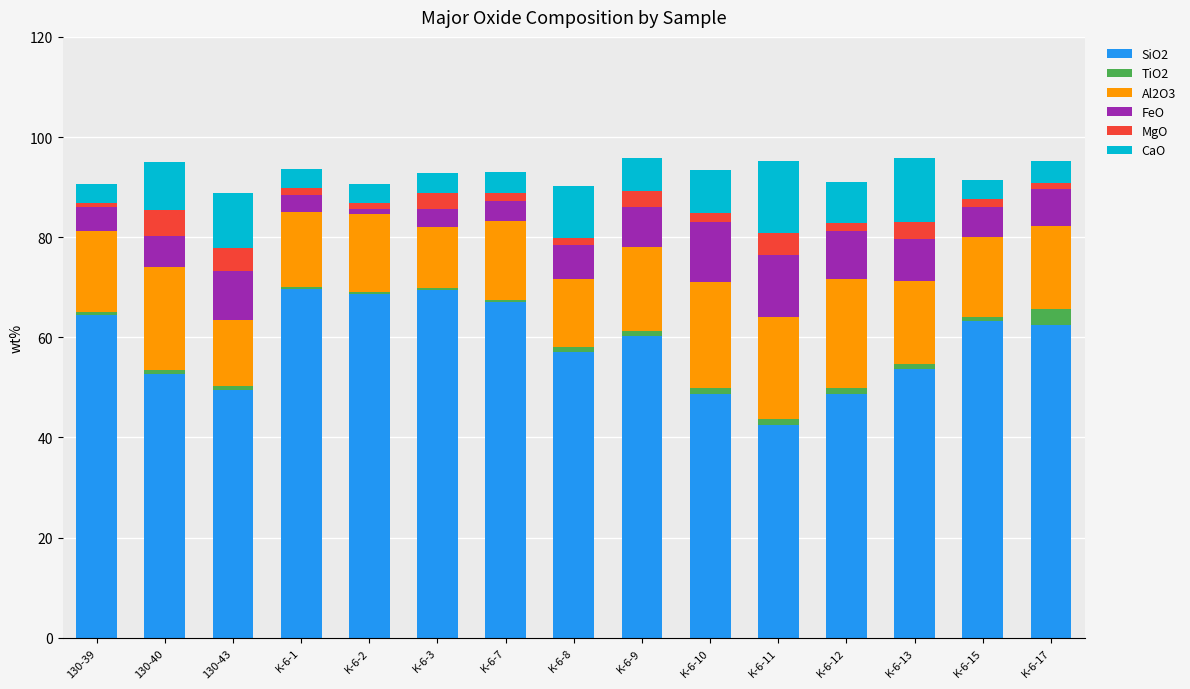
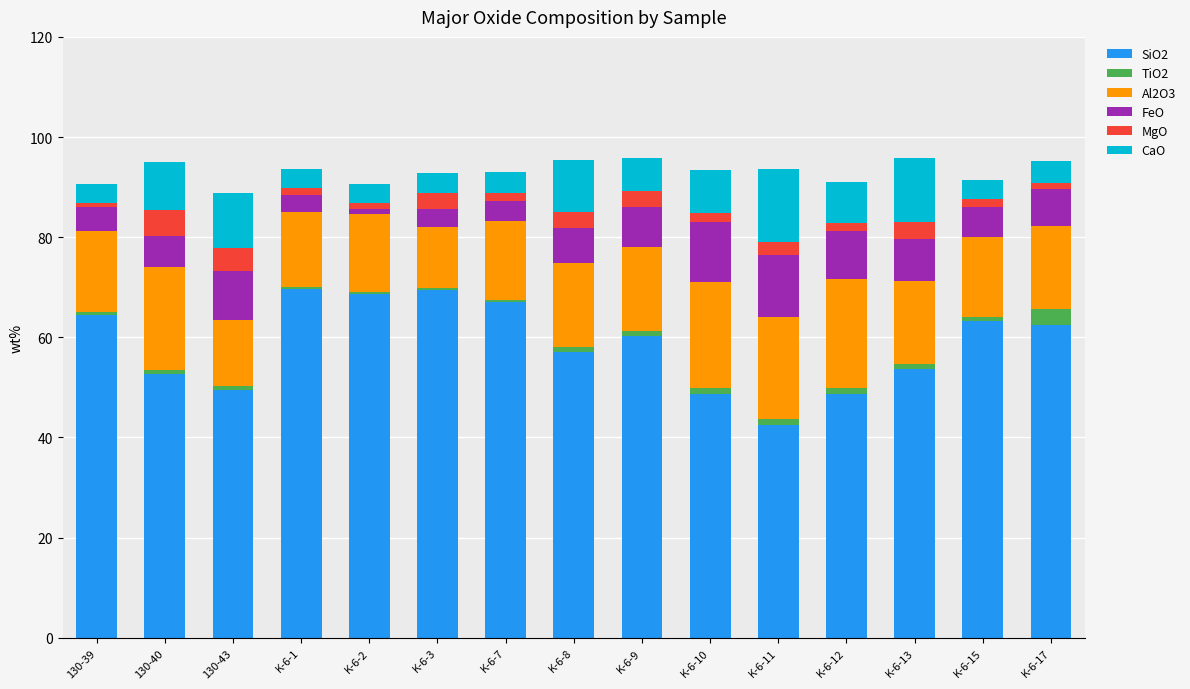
Al2O3, K-6-8: 14 -> 17
MgO, K-6-8: 1 -> 3
MgO, K-6-11: 4 -> 3
